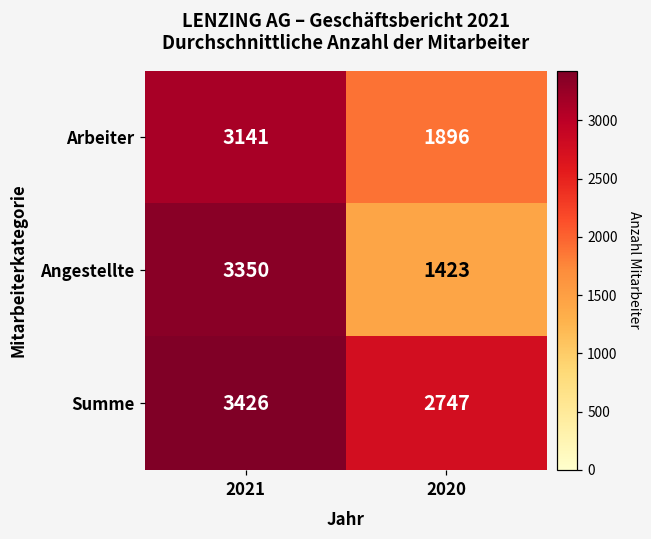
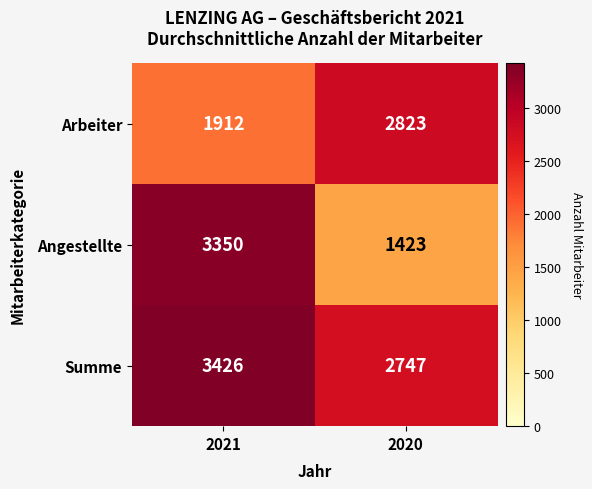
Arbeiter, 2021: 3141 -> 1912
Arbeiter, 2020: 1896 -> 2823
